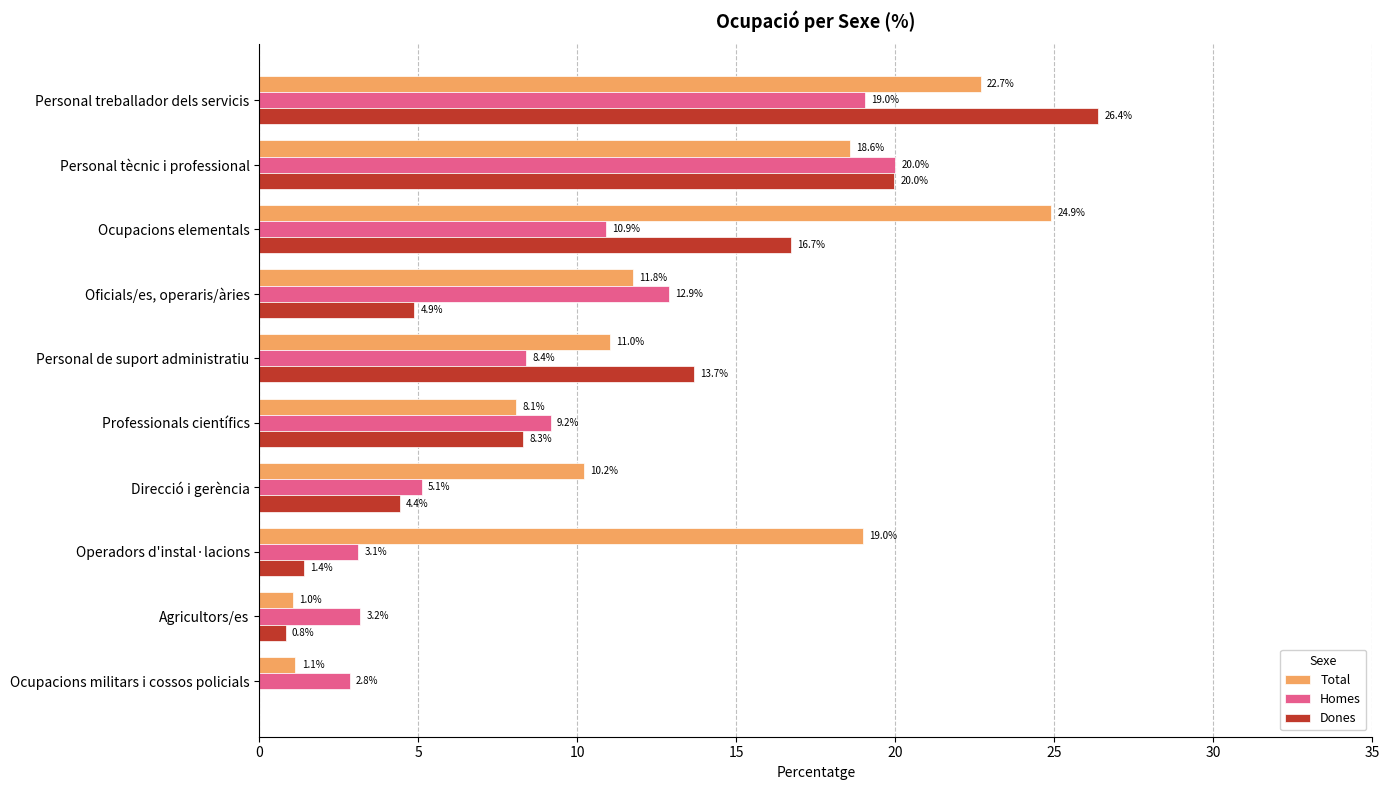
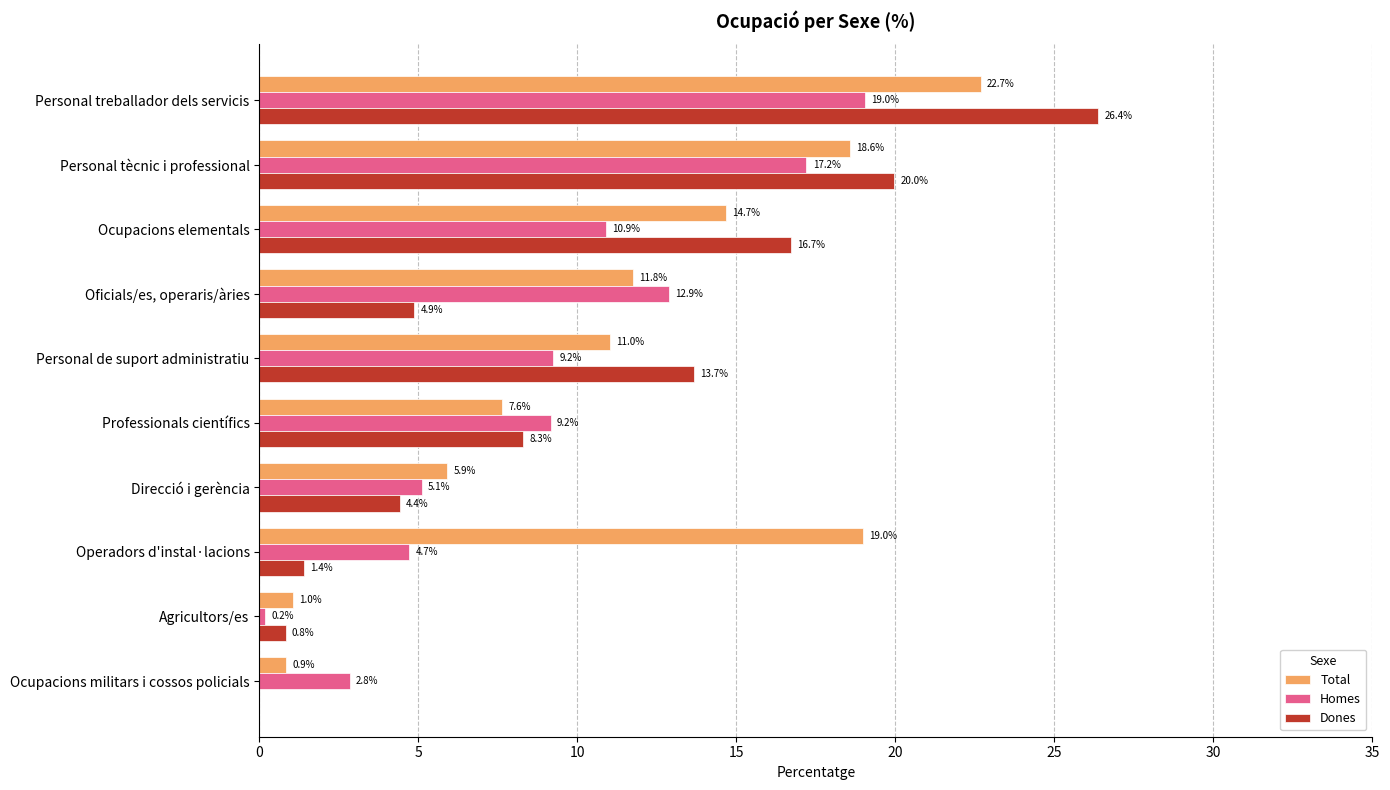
Homes, Personal tècnic i professional: 20.0% -> 17.2%
Total, Ocupacions elementals: 24.9% -> 14.7%
Homes, Personal de suport administratiu: 8.4% -> 9.2%
Total, Professionals científics: 8.1% -> 7.6%
Total, Direcció i gerència: 10.2% -> 5.9%
Homes, Operadors d'instal·lacions: 3.1% -> 4.7%
Homes, Agricultors/es: 3.2% -> 0.2%
Total, Ocupacions militars i cossos policials: 1.1% -> 0.9%
